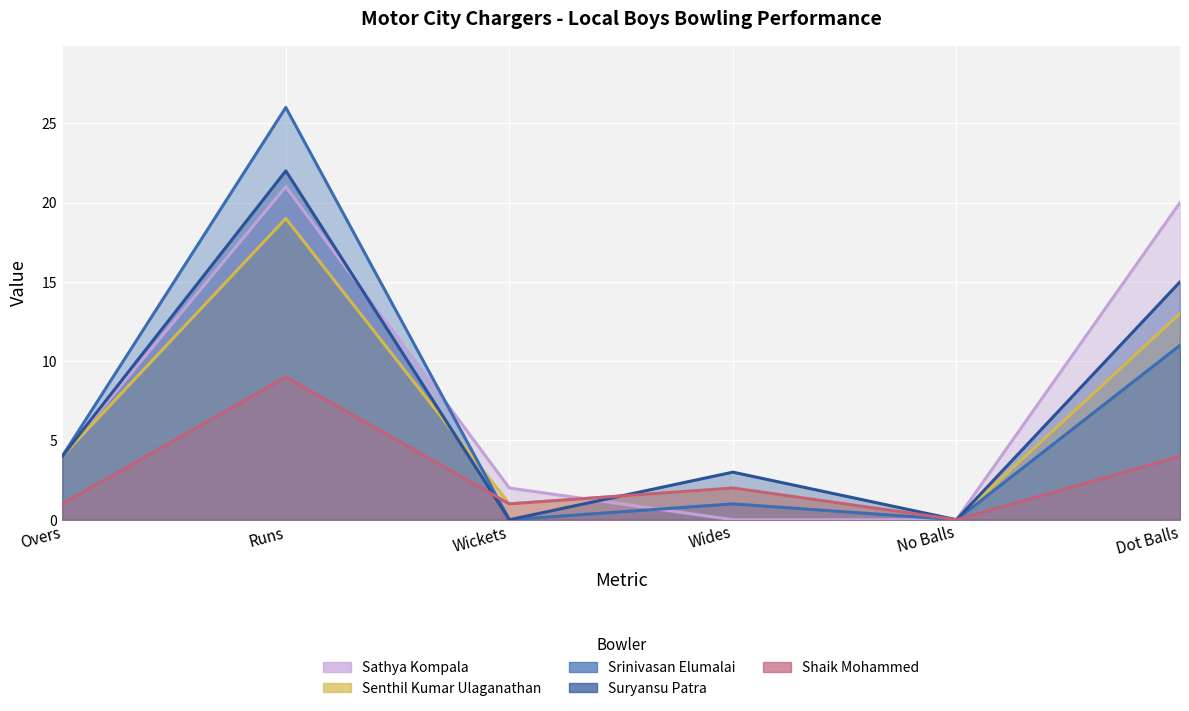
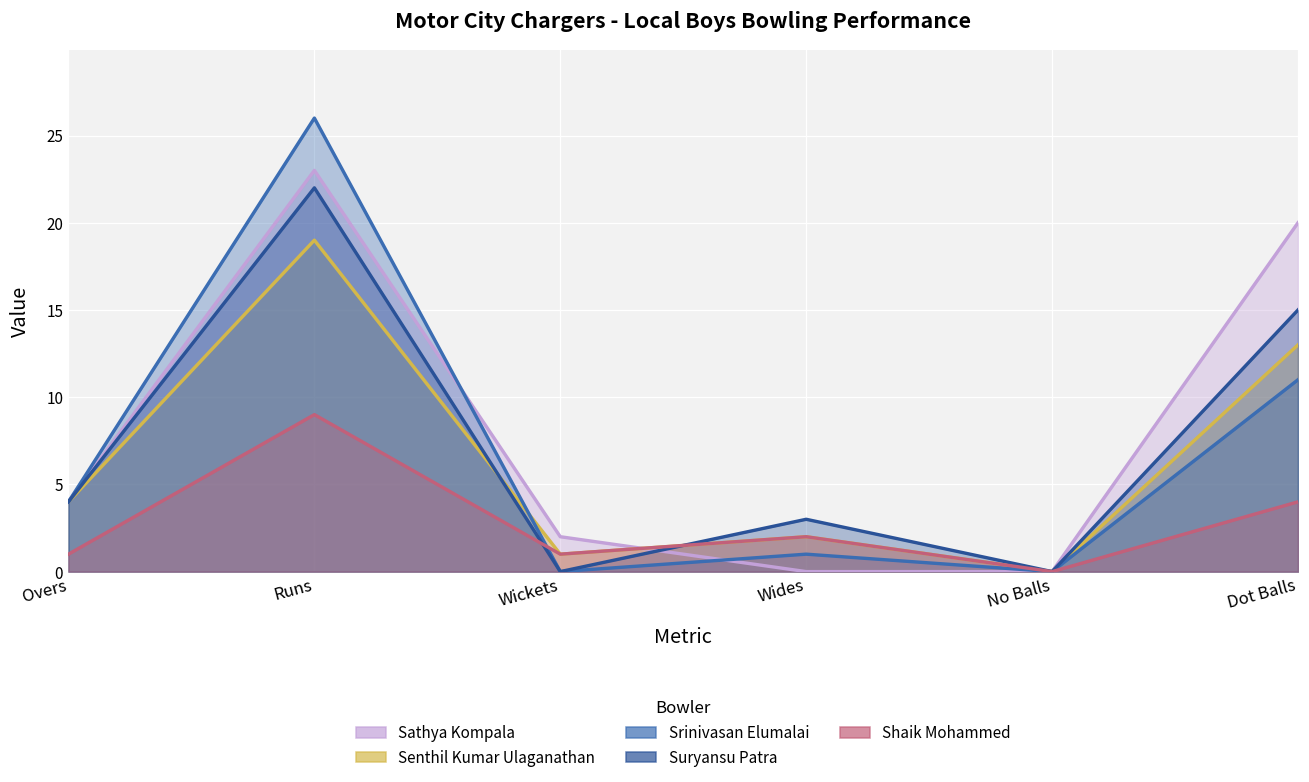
Sathya Kompala, Runs: 21 -> 23
